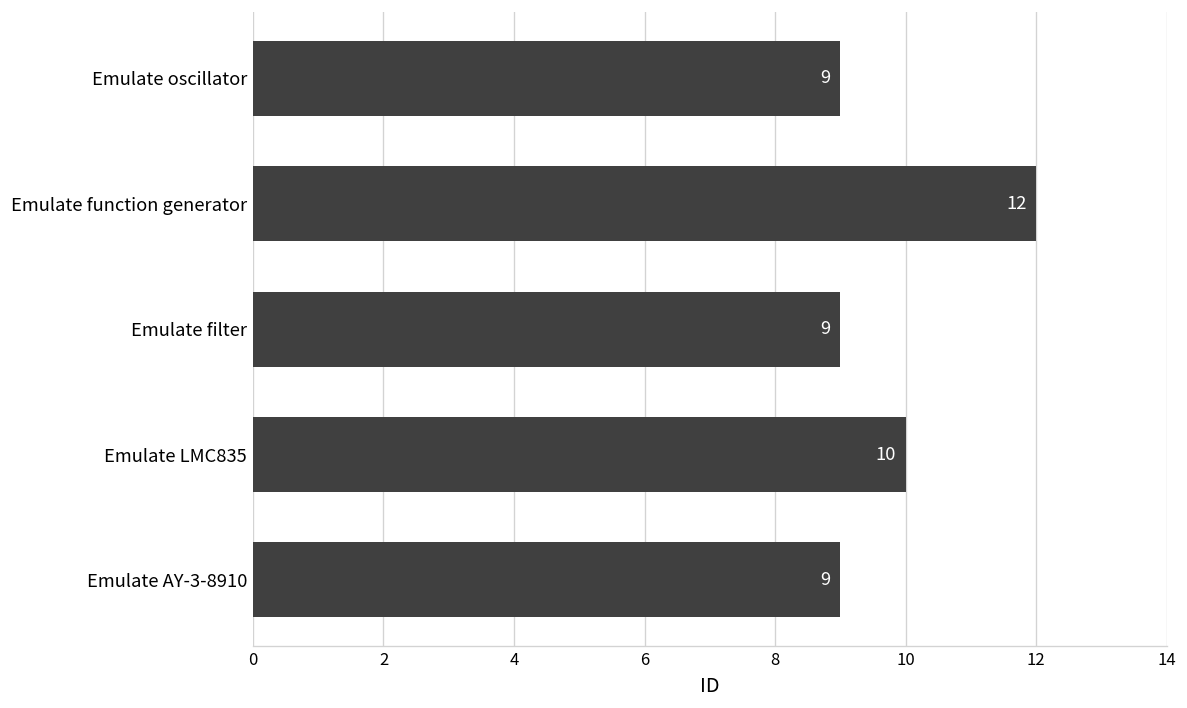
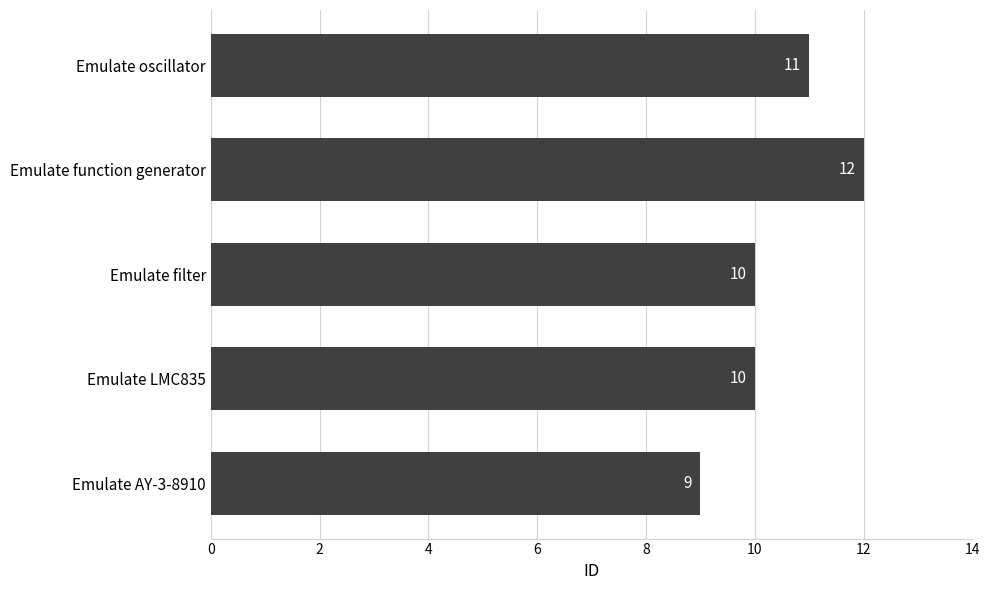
Emulate oscillator: 9 -> 11
Emulate filter: 9 -> 10
